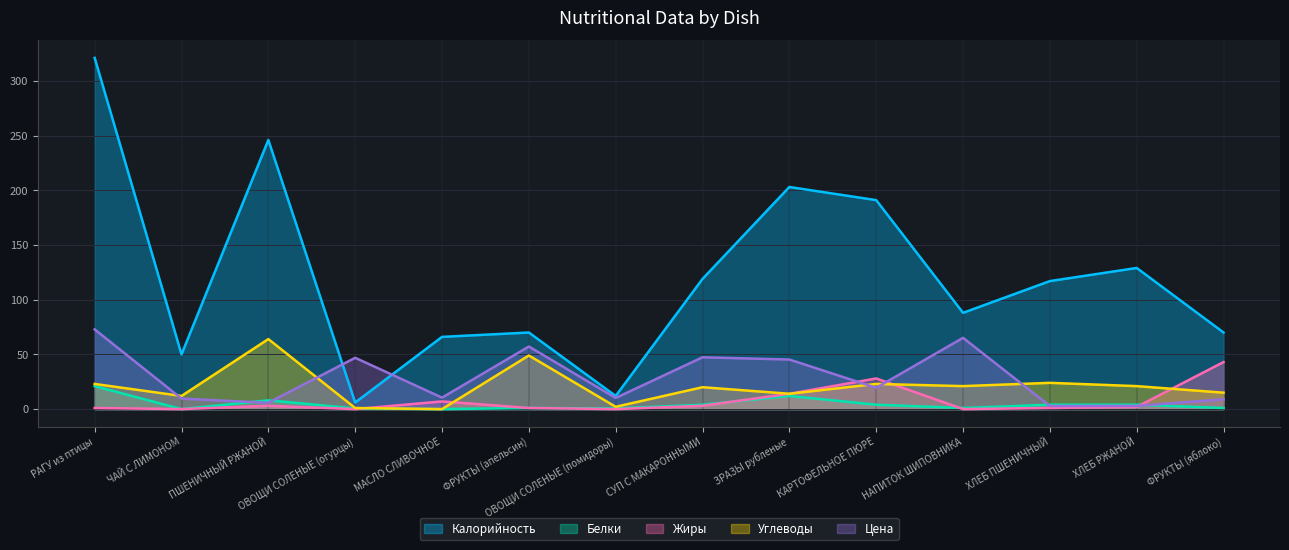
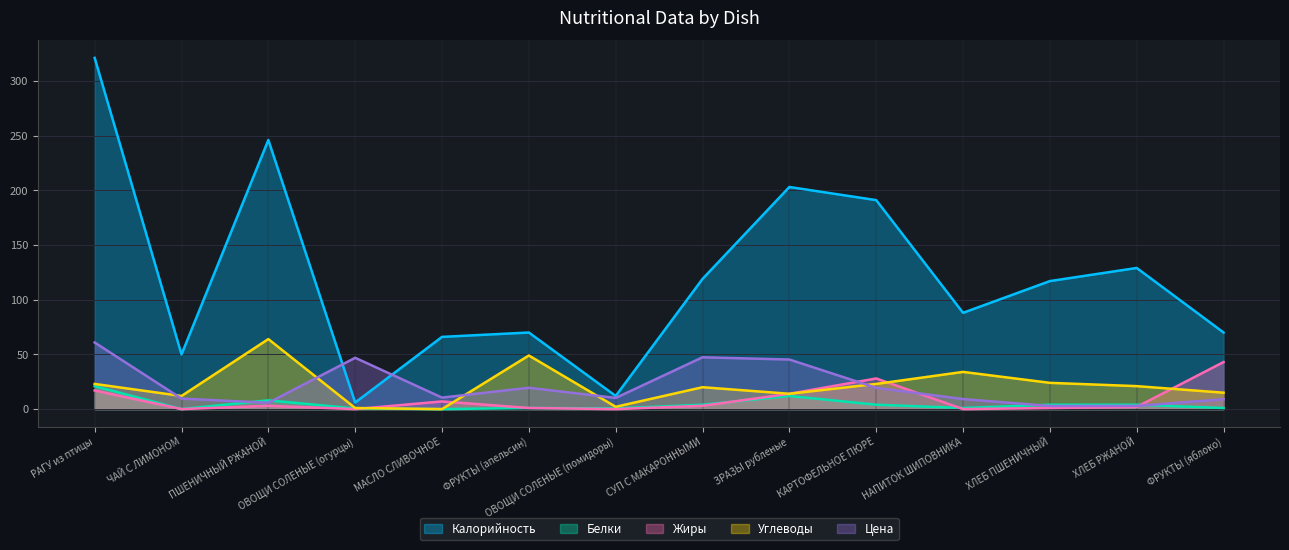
Жиры, РАГУ из птицы: 1 -> 17
Цена, РАГУ из птицы: 73 -> 61
Цена, ФРУКТЫ (апельсин): 57 -> 20
Углеводы, НАПИТОК ШИПОВНИКА: 21 -> 34
Цена, НАПИТОК ШИПОВНИКА: 65 -> 9
